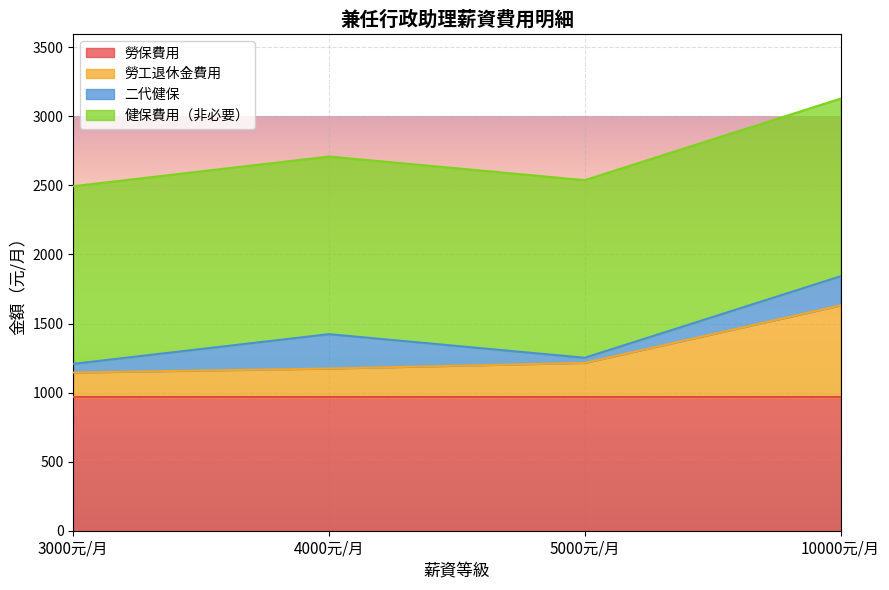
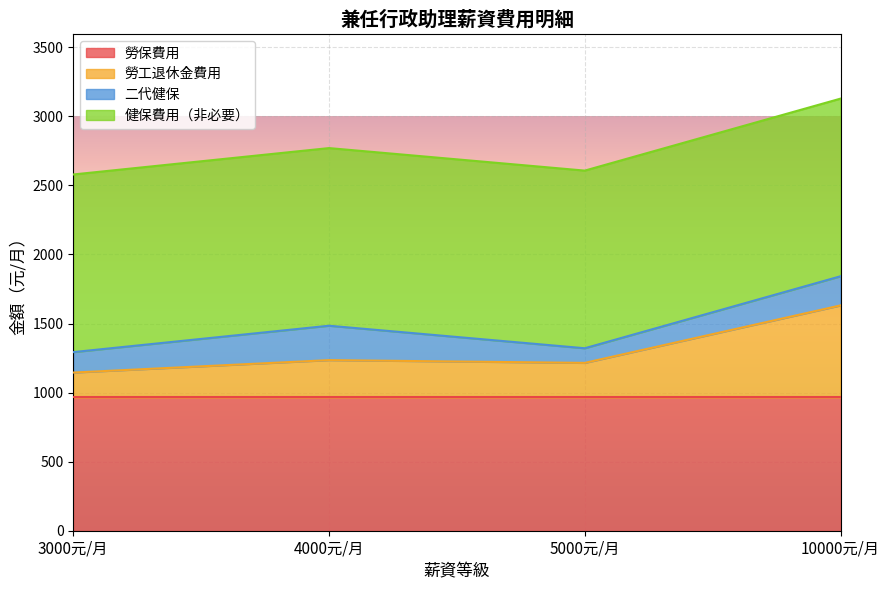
二代健保, 3000元/月: 60 -> 150
勞工退休金費用, 4000元/月: 1170 -> 1240
二代健保, 5000元/月: 40 -> 110
